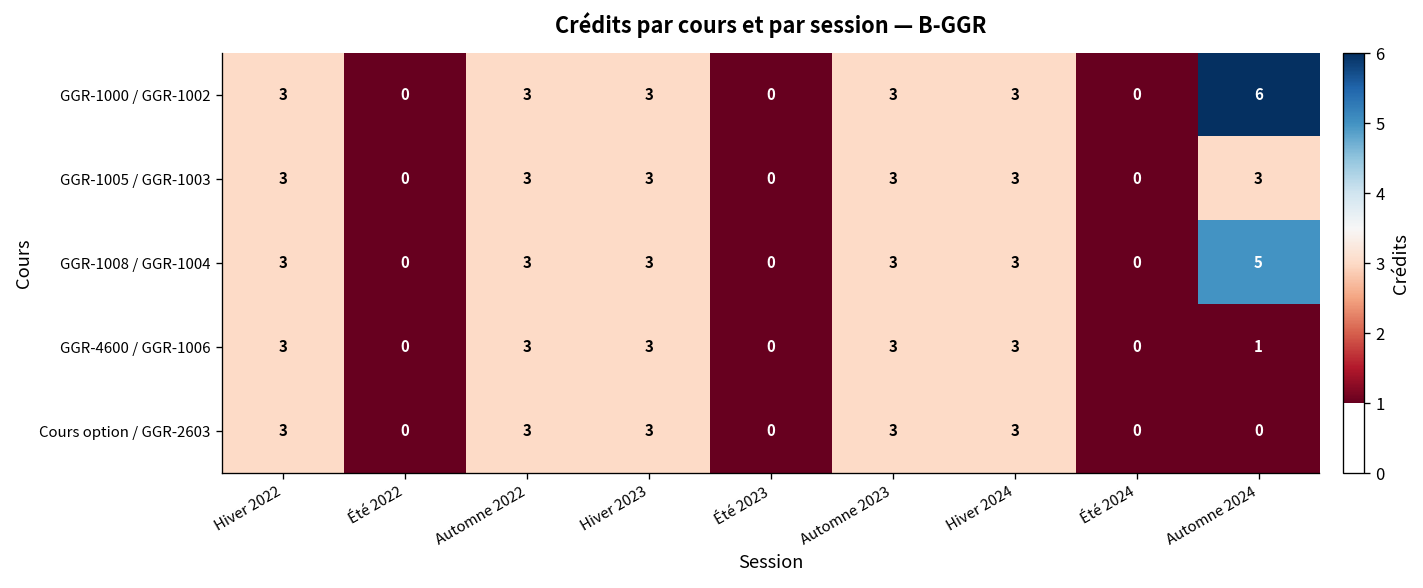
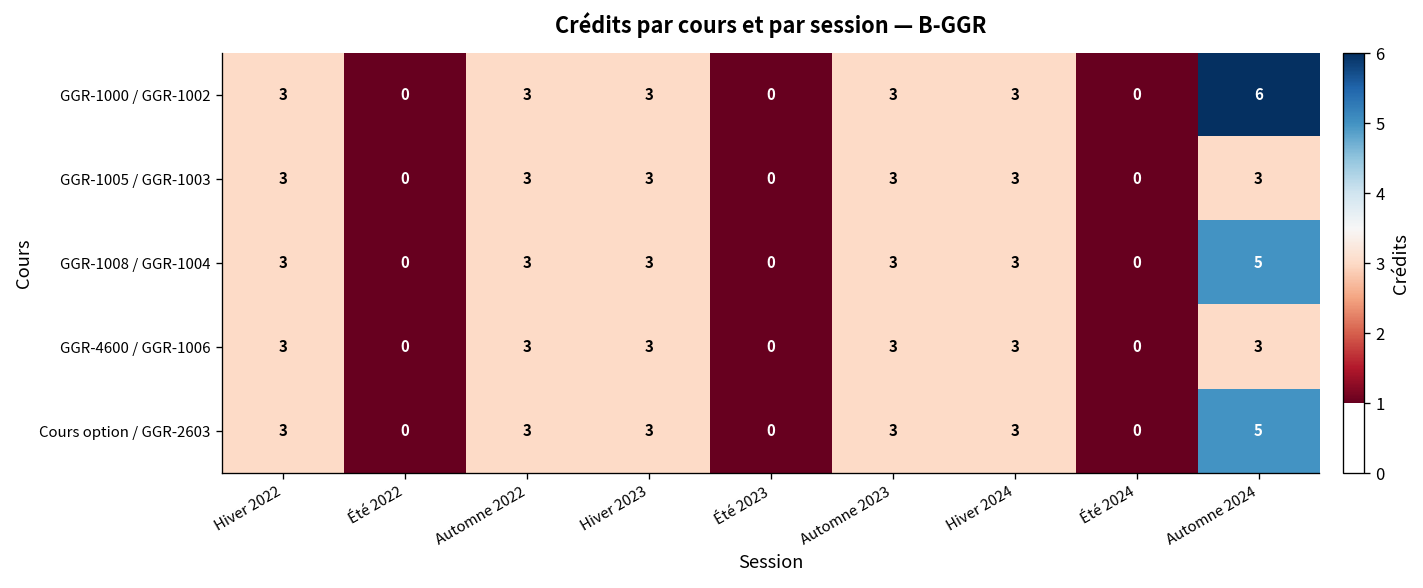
GGR-4600 / GGR-1006, Automne 2024: 1 -> 3
Cours option / GGR-2603, Automne 2024: 0 -> 5
